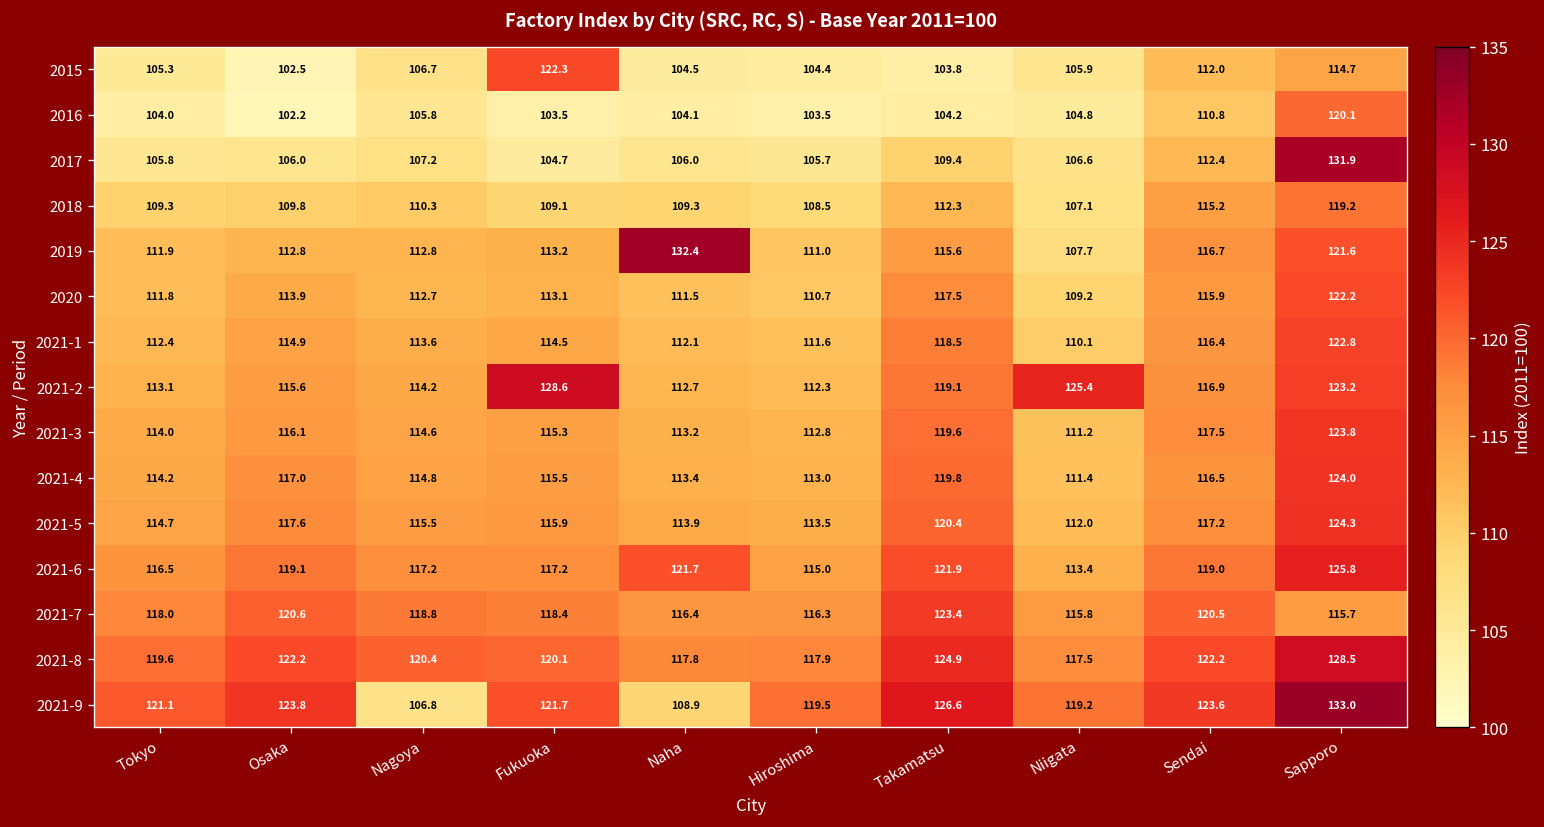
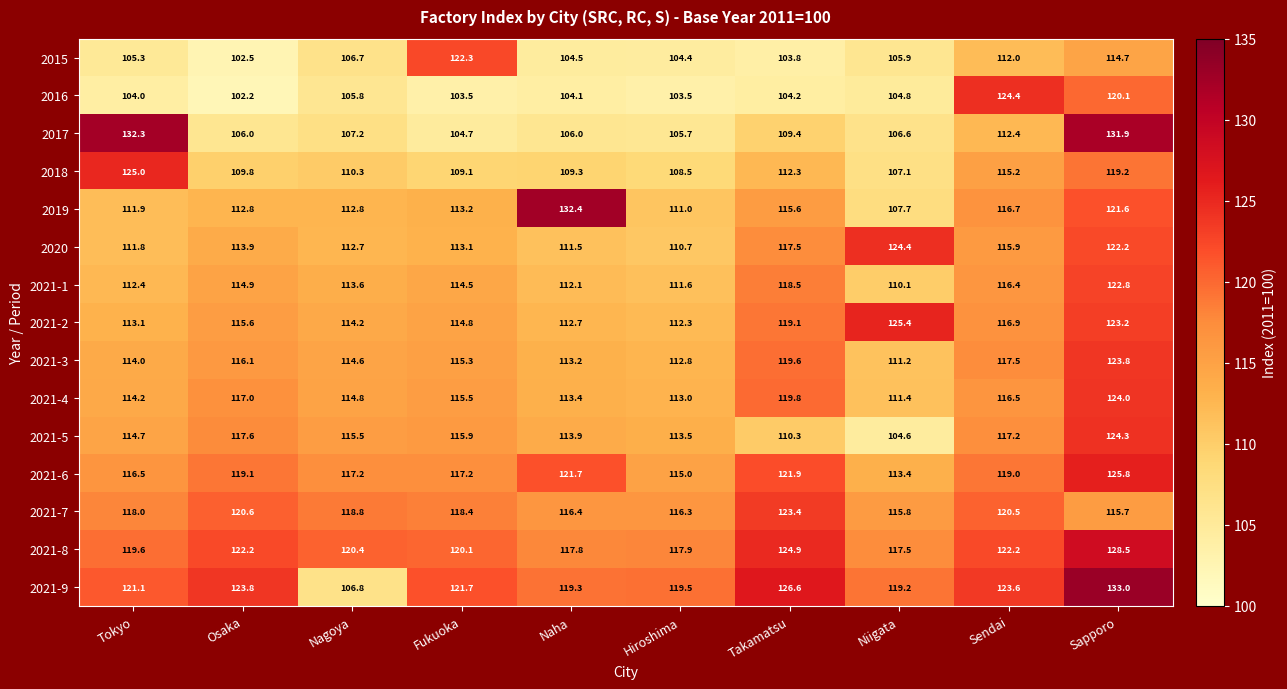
2016, Sendai: 110.8 -> 124.4
2017, Tokyo: 105.8 -> 132.3
2018, Tokyo: 109.3 -> 125.0
2020, Niigata: 109.2 -> 124.4
2021-2, Fukuoka: 128.6 -> 114.8
2021-5, Takamatsu: 120.4 -> 110.3
2021-5, Niigata: 112.0 -> 104.6
2021-9, Naha: 108.9 -> 119.3
